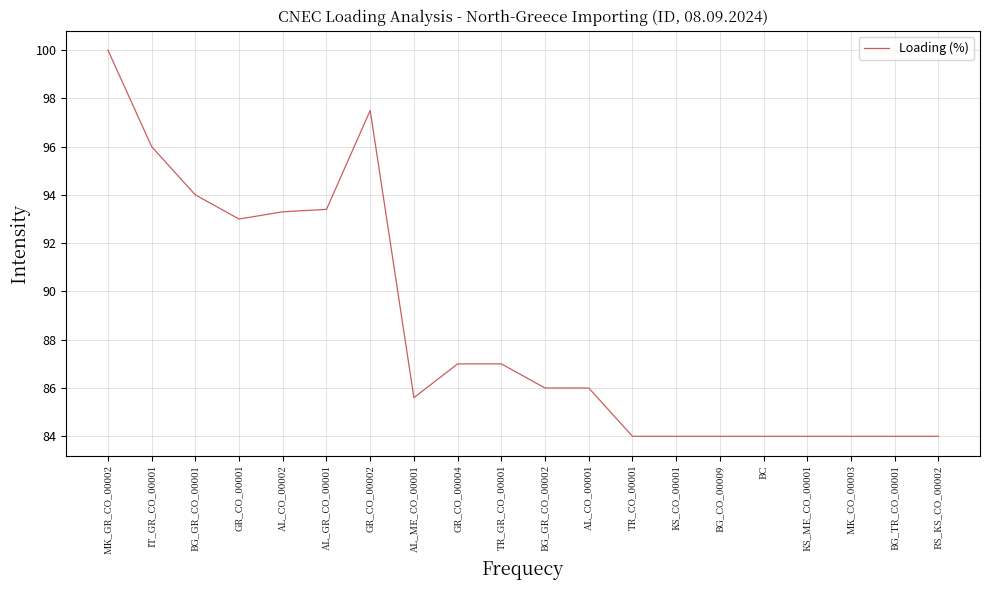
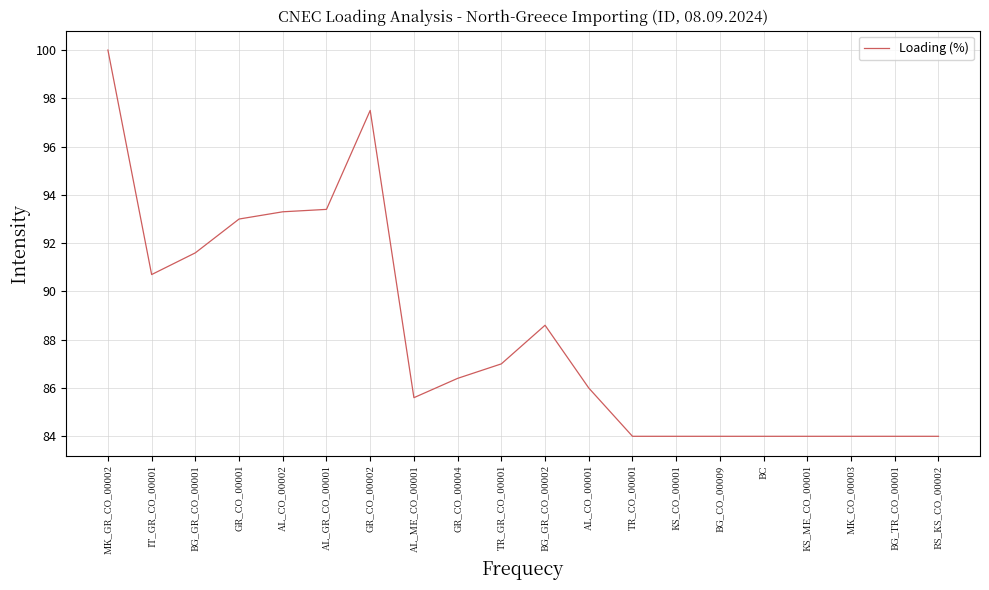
IT_GR_CO_00001: 96.0 -> 90.7
BG_GR_CO_00001: 94.0 -> 91.6
GR_CO_00004: 87.0 -> 86.4
BG_GR_CO_00002: 86.0 -> 88.6
